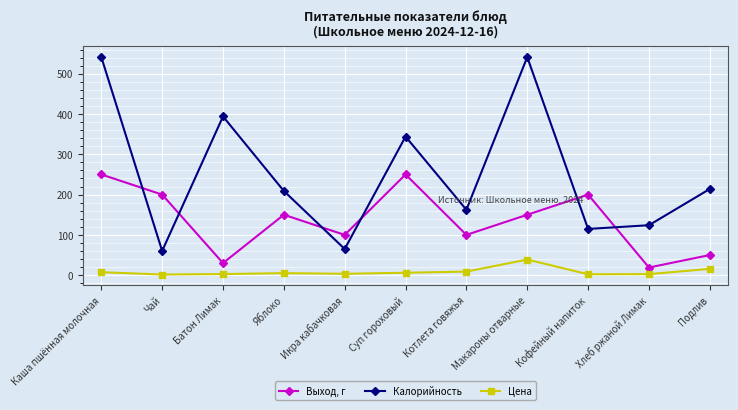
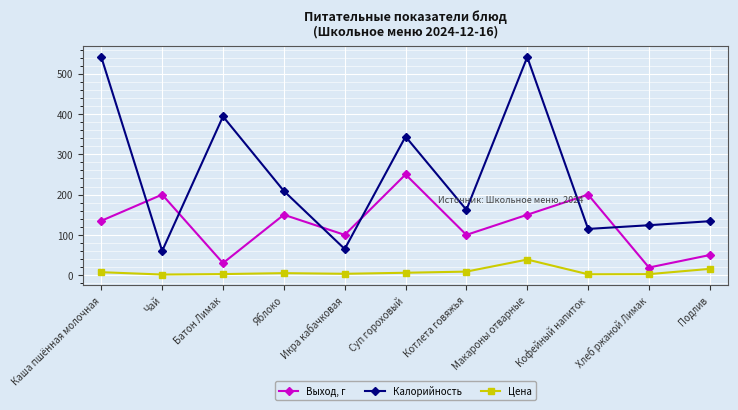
Выход, г, Каша пшённая молочная: 250 -> 140
Калорийность, Подлив: 210 -> 130
